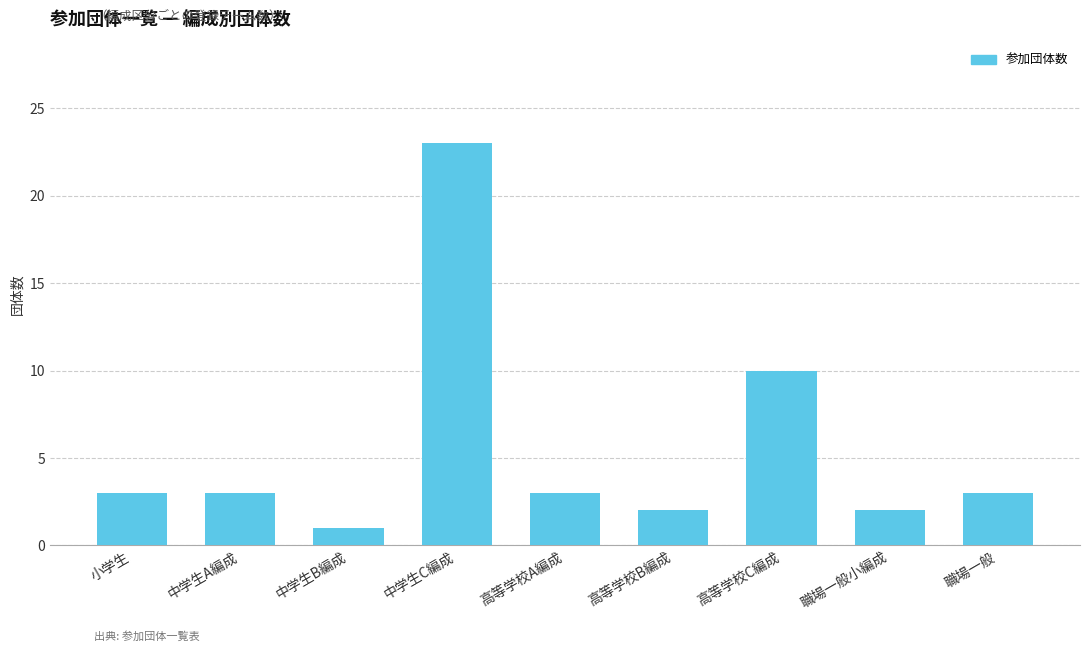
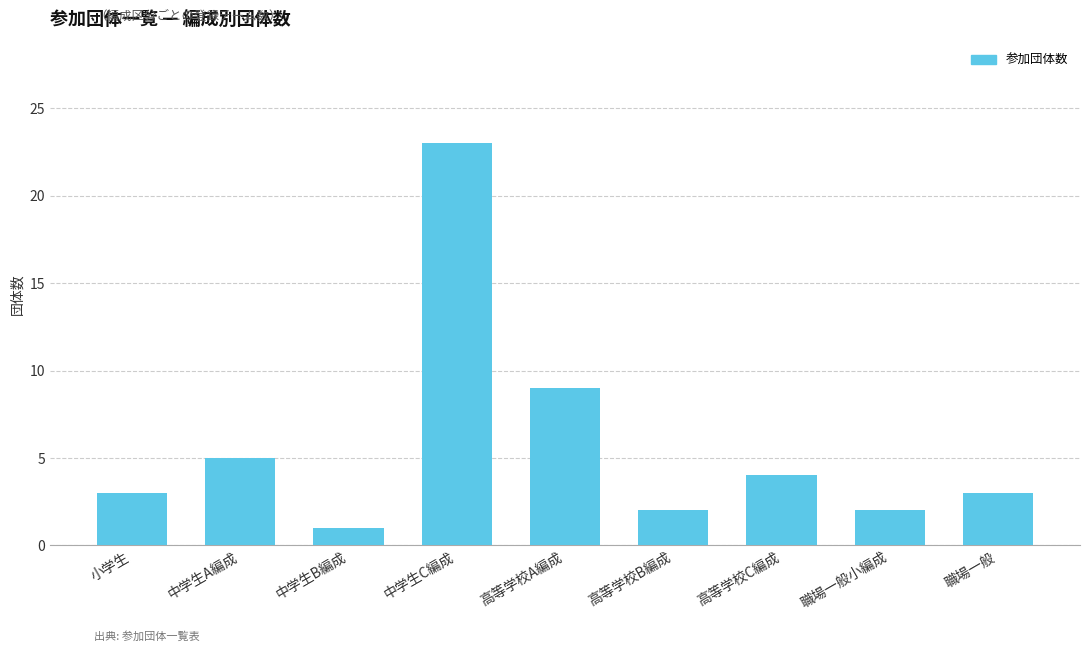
中学生A編成: 3 -> 5
高等学校A編成: 3 -> 9
高等学校C編成: 10 -> 4
